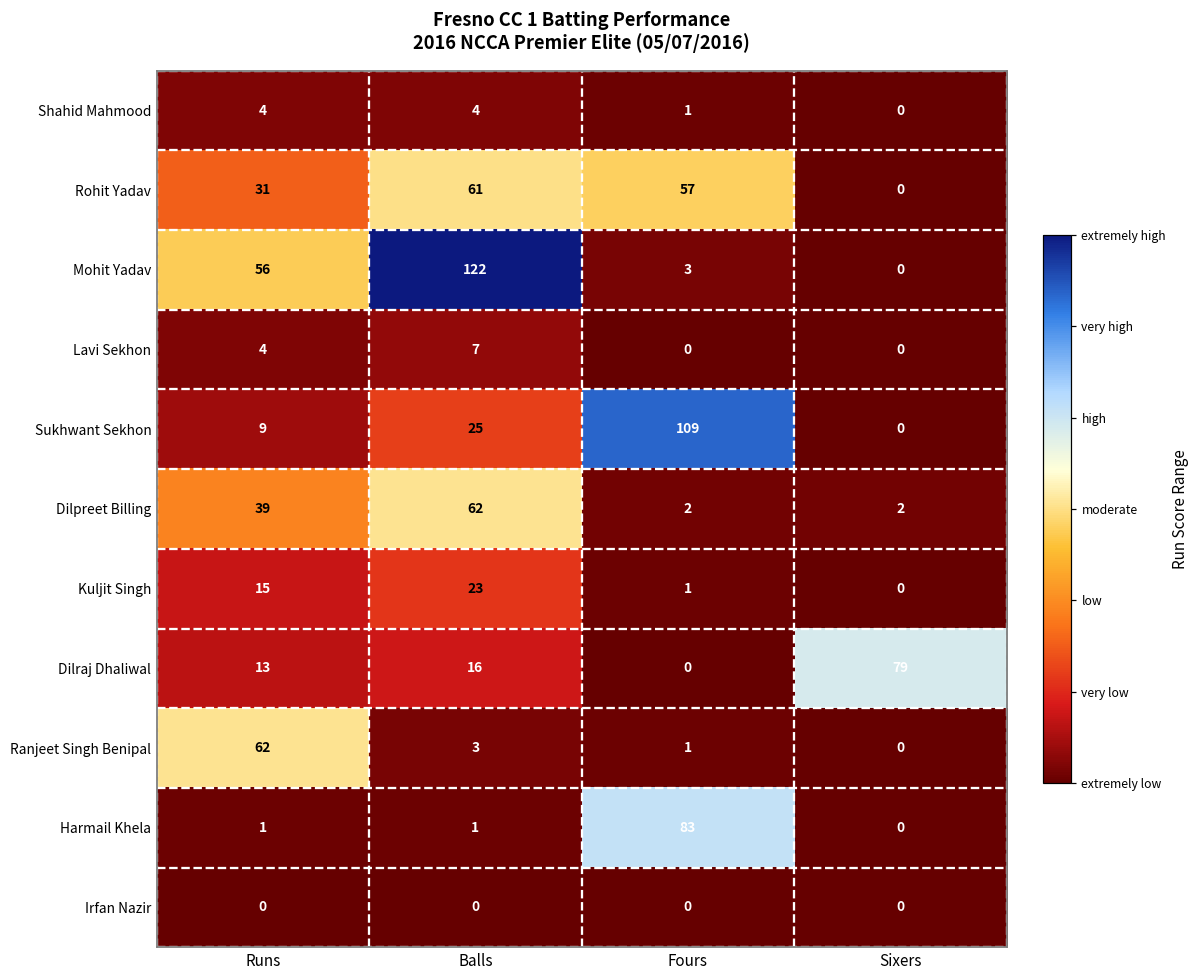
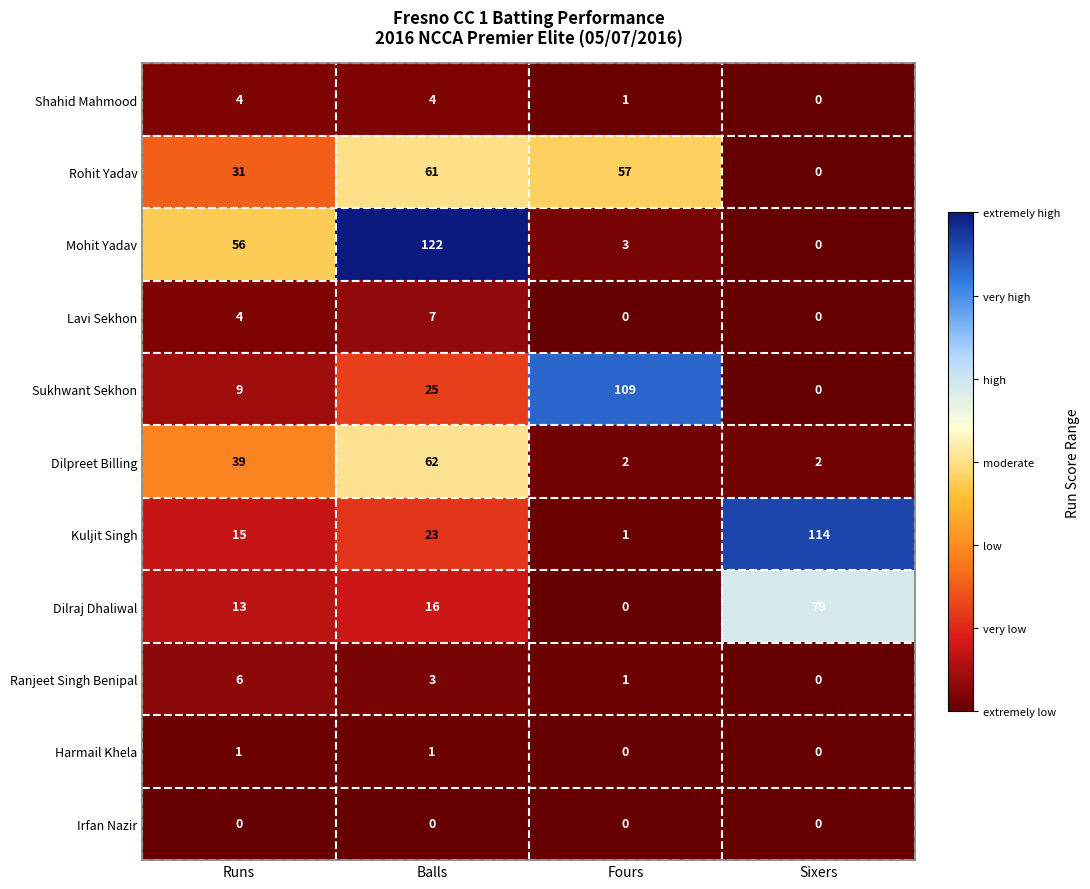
Kuljit Singh, Sixers: 0 -> 114
Ranjeet Singh Benipal, Runs: 62 -> 6
Harmail Khela, Fours: 83 -> 0
